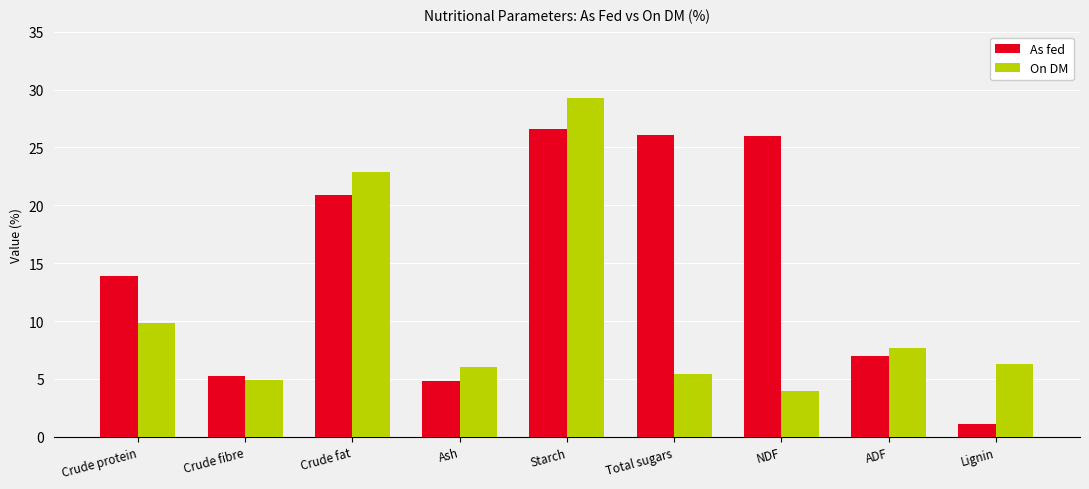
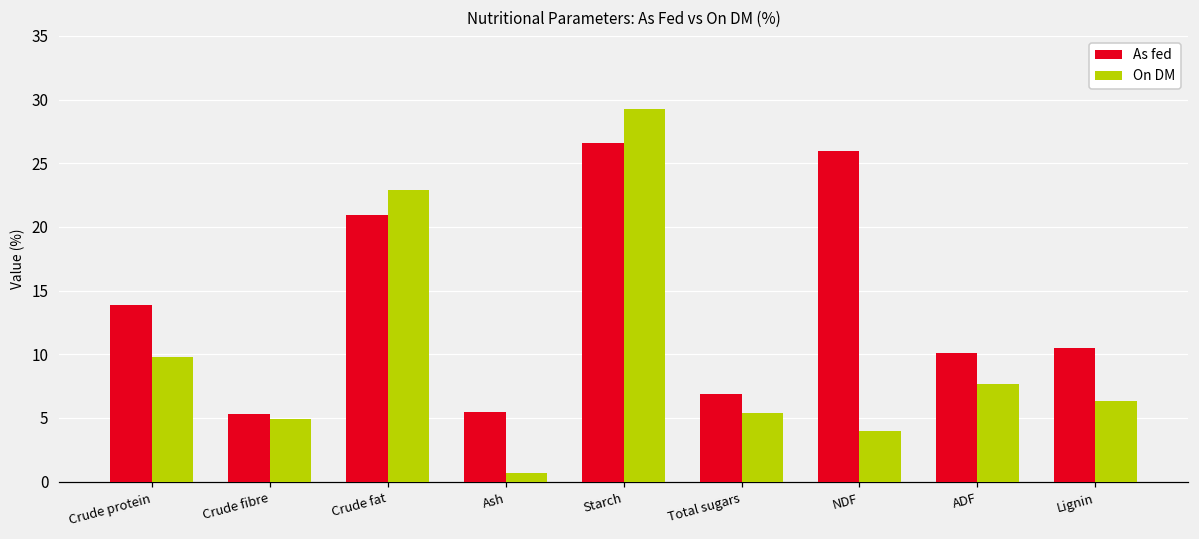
As fed, Ash: 4.8 -> 5.5
On DM, Ash: 6.0 -> 0.7
As fed, Total sugars: 26.1 -> 6.9
As fed, ADF: 7.0 -> 10.1
As fed, Lignin: 1.1 -> 10.5
